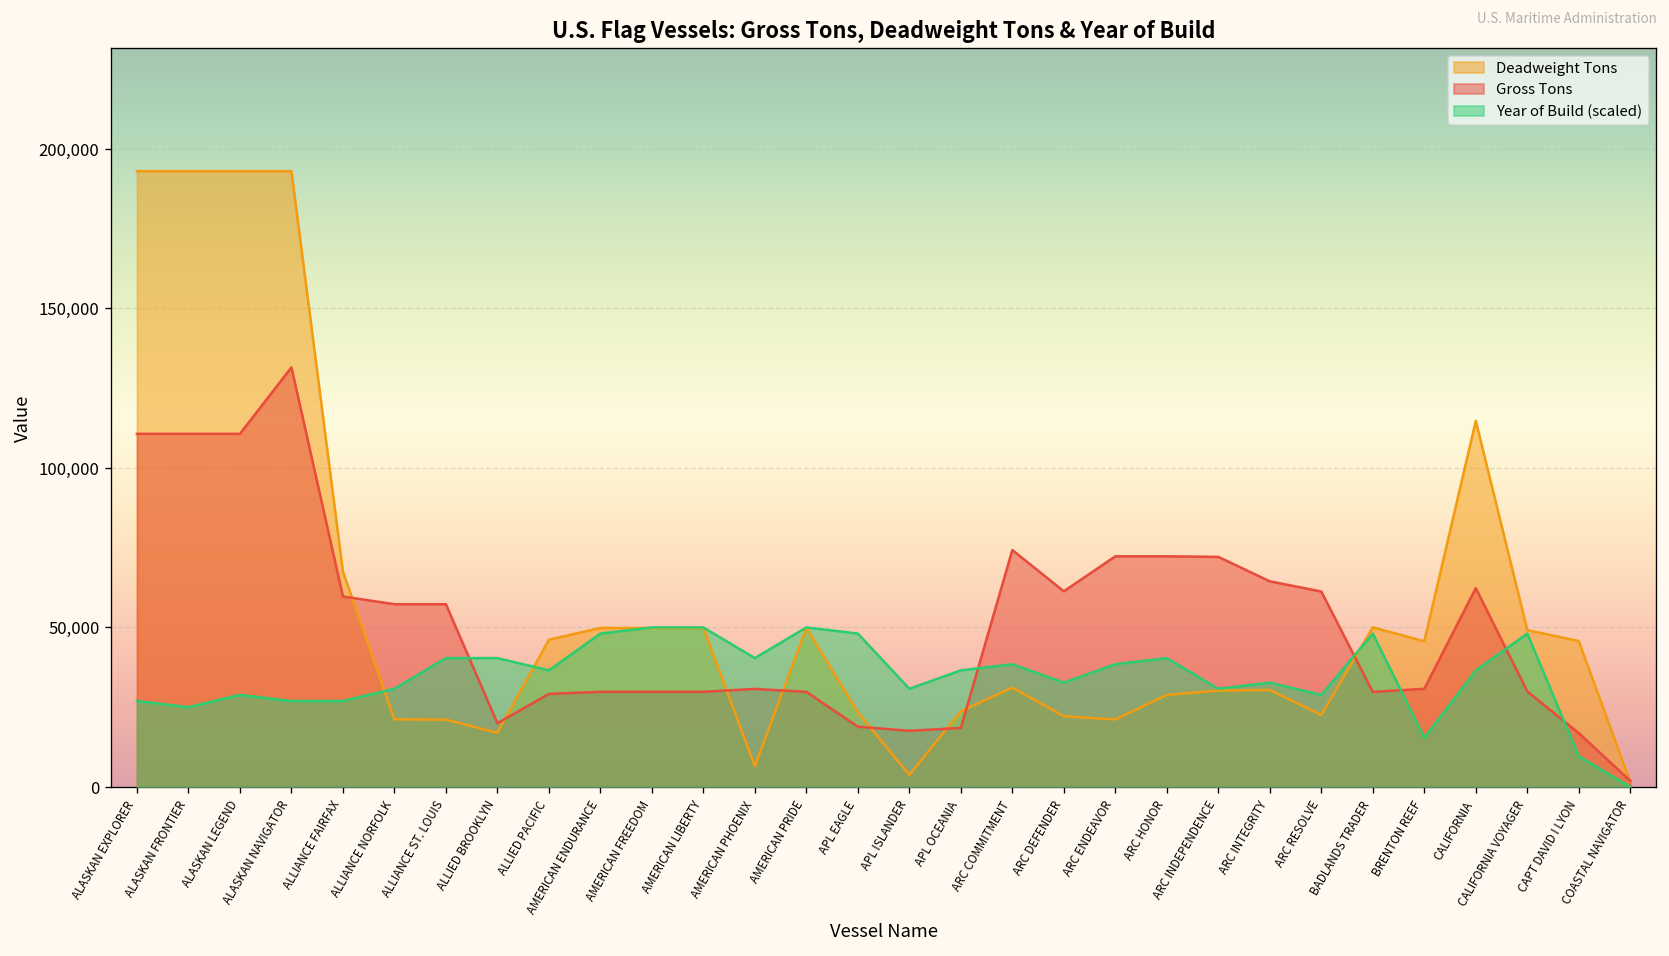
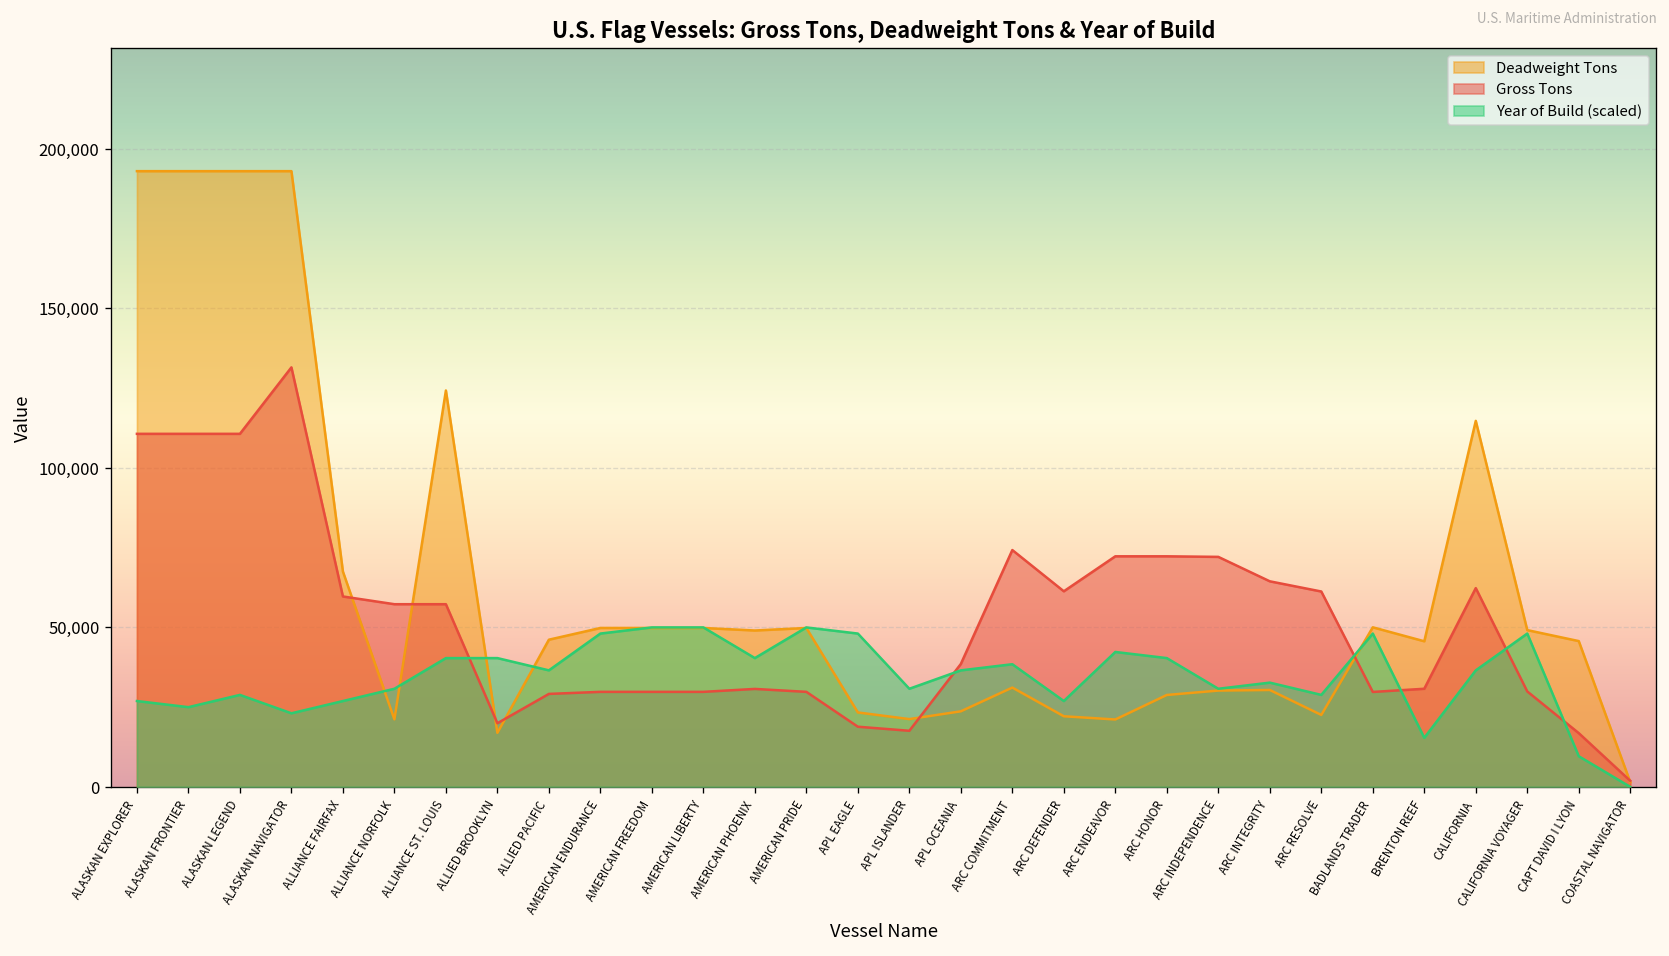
Year of Build (scaled), ALASKAN NAVIGATOR: 27,000 -> 23,000
Deadweight Tons, ALLIANCE ST. LOUIS: 21,000 -> 124,000
Deadweight Tons, AMERICAN PHOENIX: 7,000 -> 49,000
Deadweight Tons, APL ISLANDER: 4,000 -> 21,000
Gross Tons, APL OCEANIA: 18,000 -> 39,000
Year of Build (scaled), ARC DEFENDER: 33,000 -> 27,000
Year of Build (scaled), ARC ENDEAVOR: 38,000 -> 42,000
